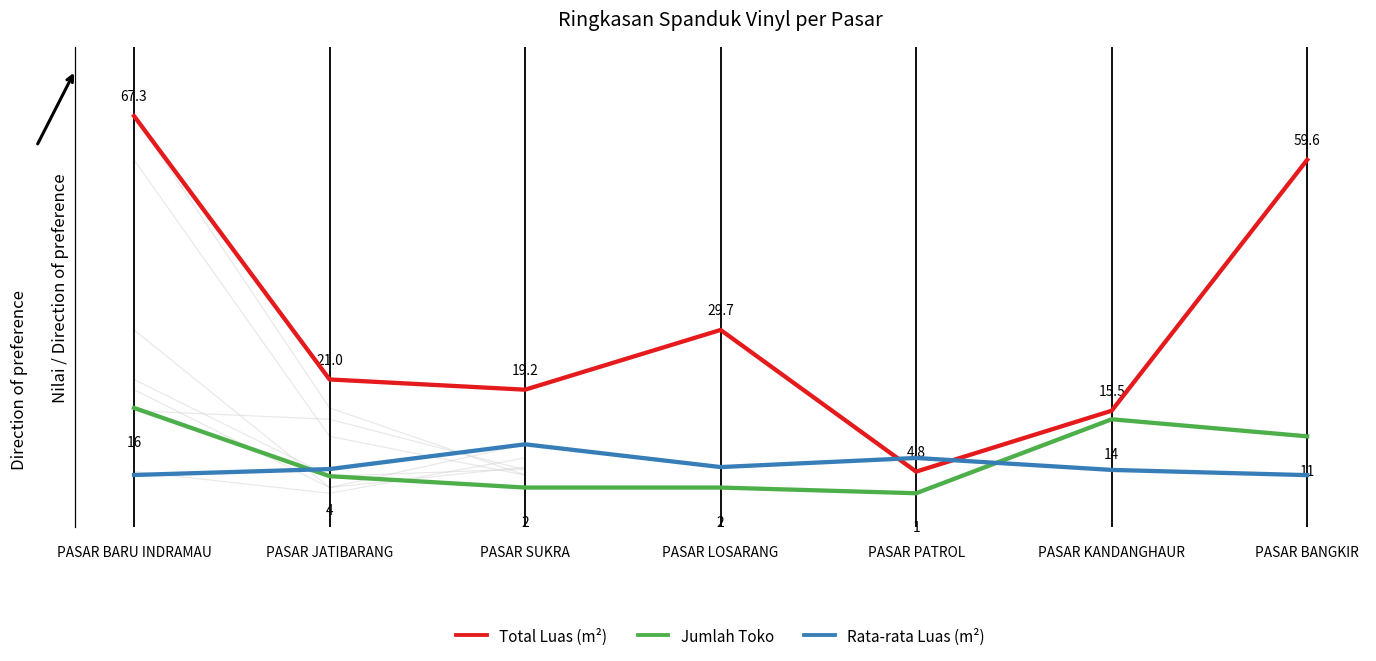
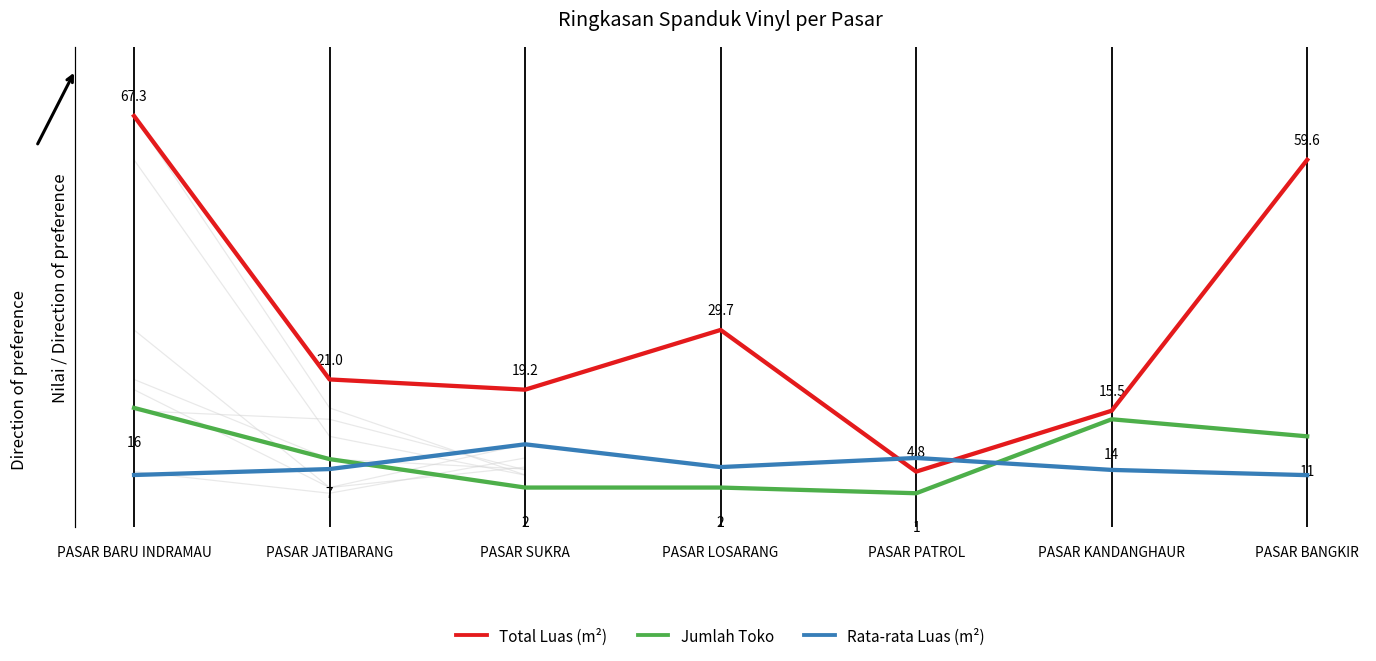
Jumlah Toko, PASAR JATIBARANG: 4 -> 7
